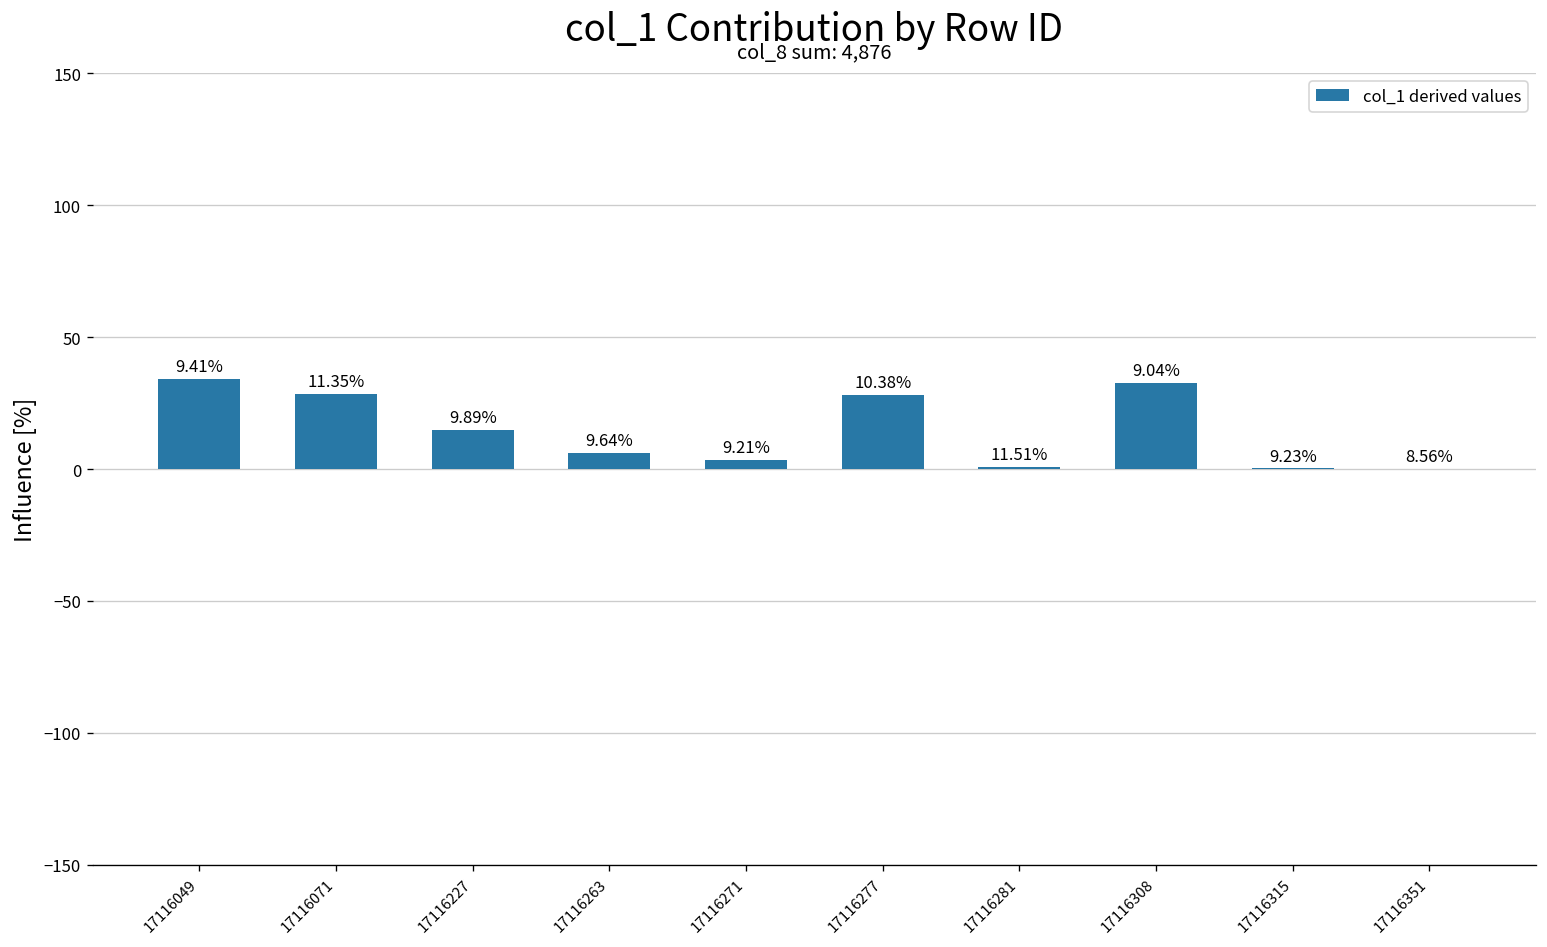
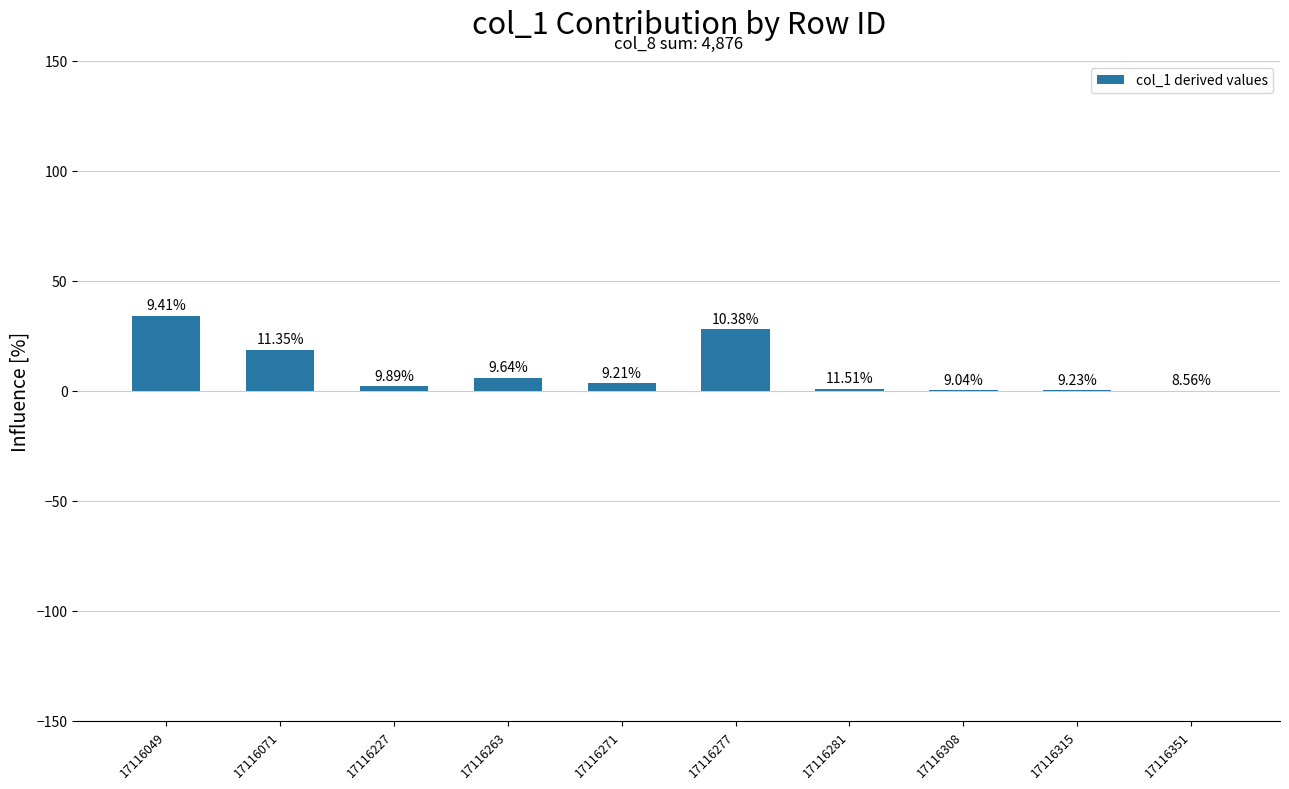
17116071: 28 -> 19
17116227: 15 -> 2
17116308: 33 -> 0
